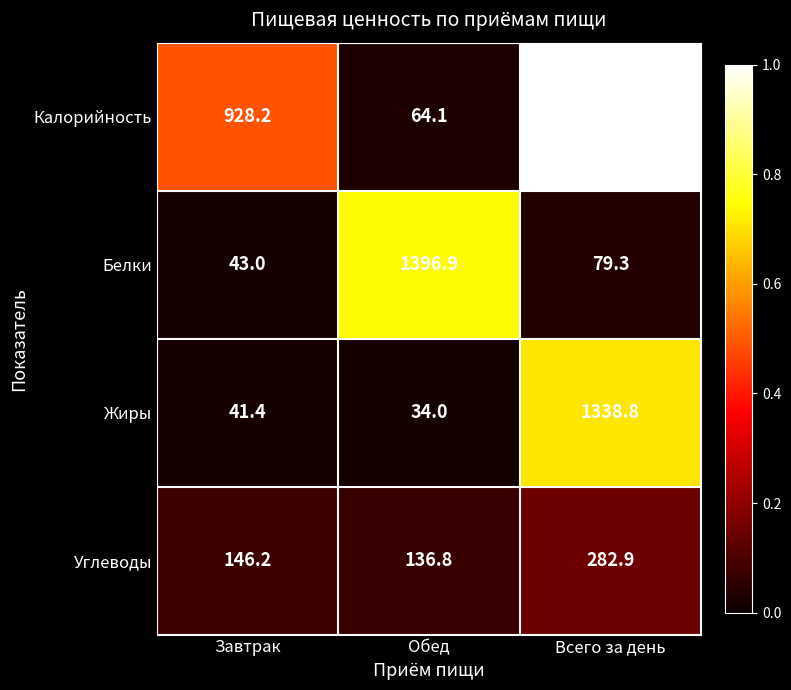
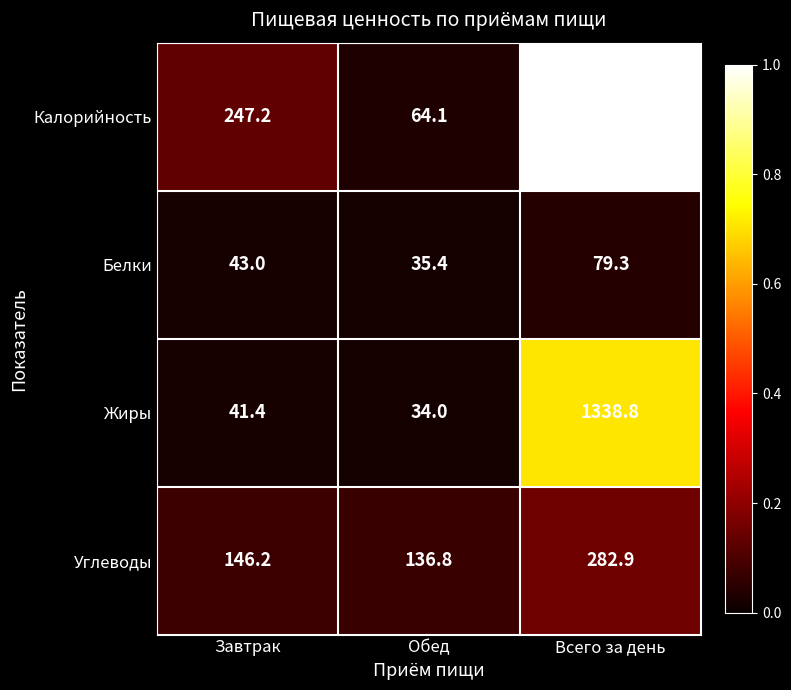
Калорийность, Завтрак: 928.2 -> 247.2
Белки, Обед: 1396.9 -> 35.4
